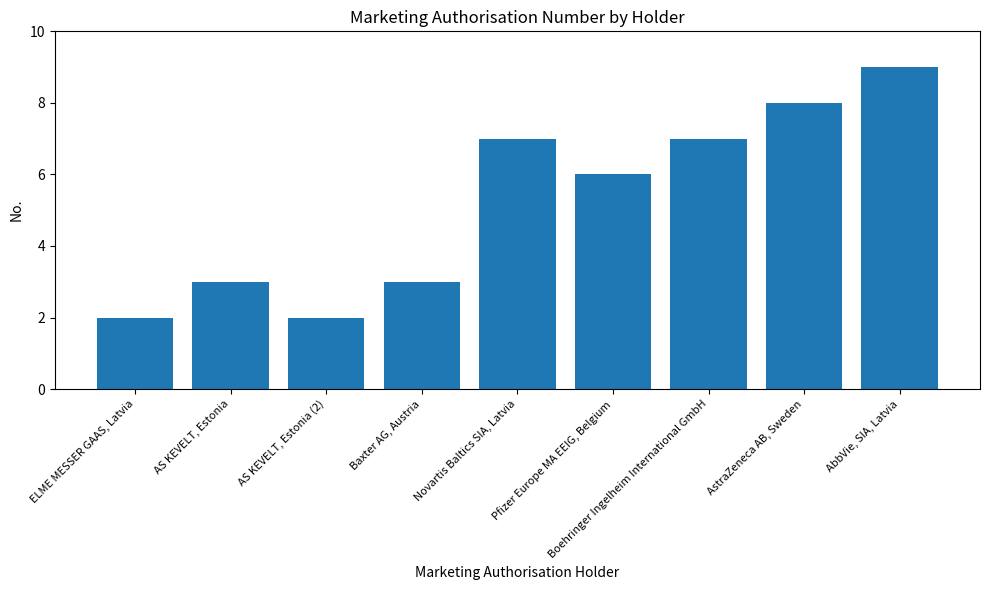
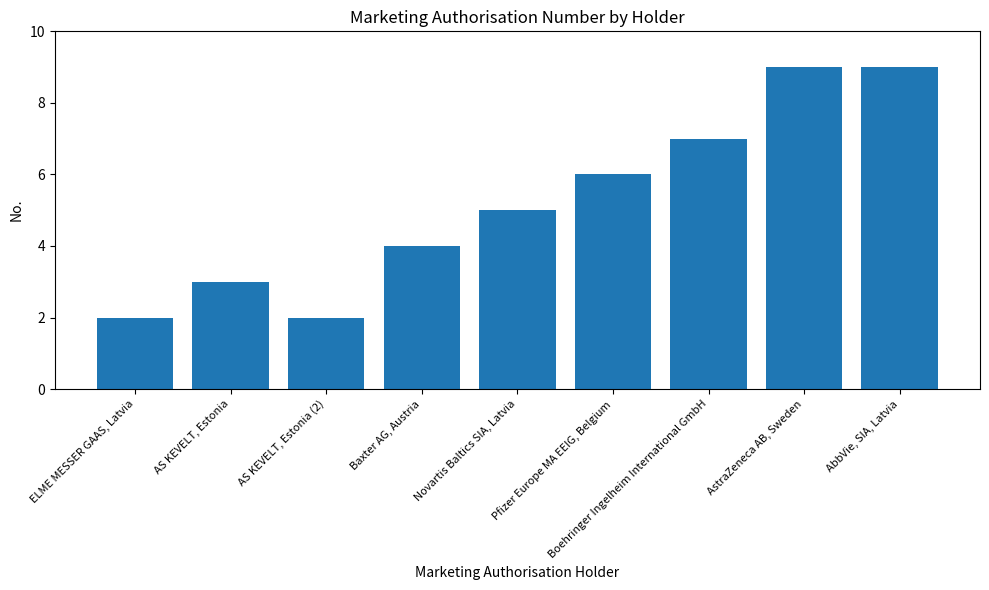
Baxter AG, Austria: 3 -> 4
Novartis Baltics SIA, Latvia: 7 -> 5
AstraZeneca AB, Sweden: 8 -> 9
